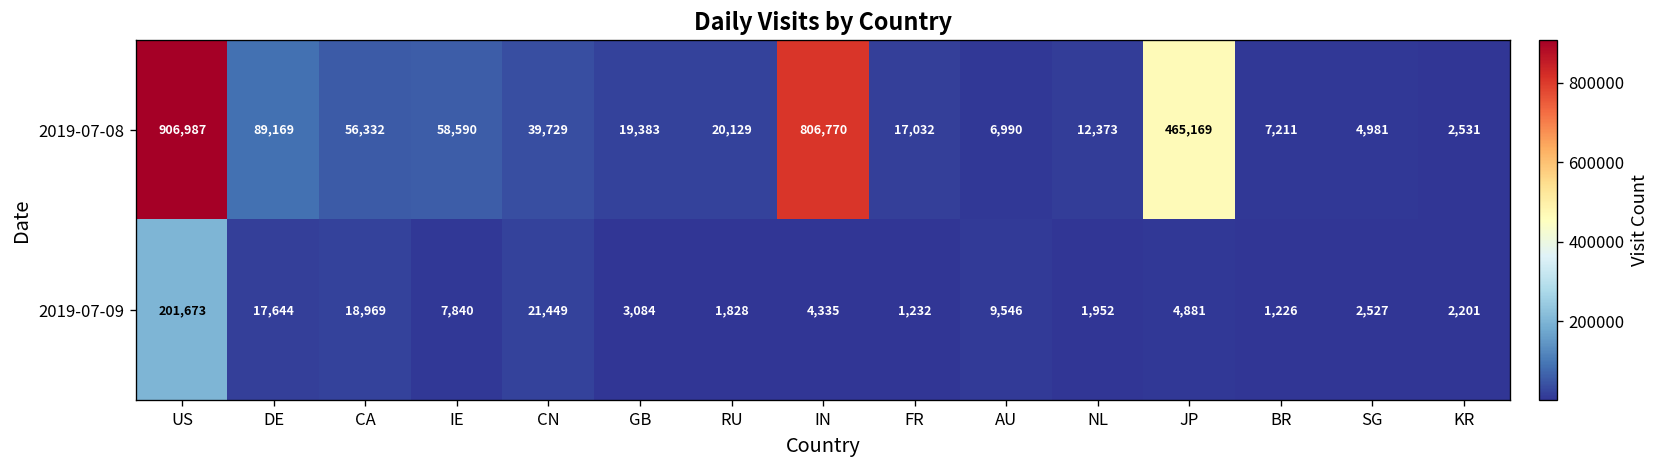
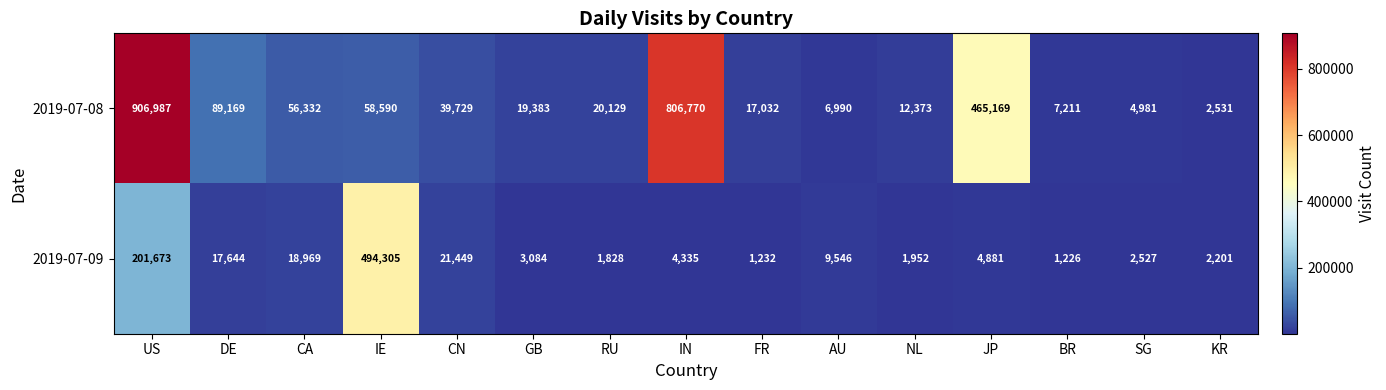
2019-07-09, IE: 7,840 -> 494,305
